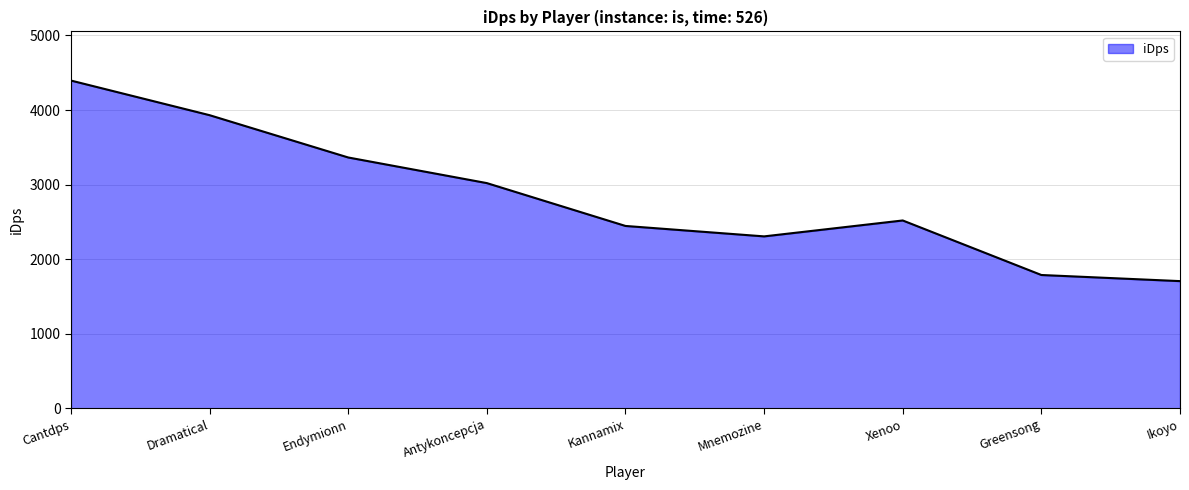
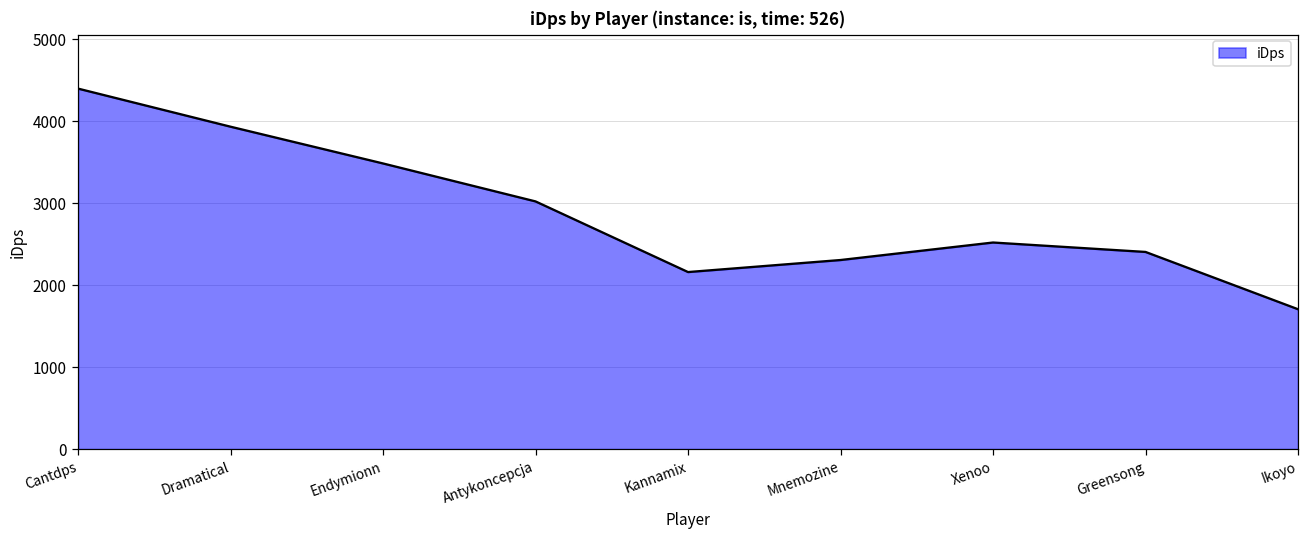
Endymionn: 3400 -> 3500
Kannamix: 2400 -> 2200
Greensong: 1800 -> 2400
